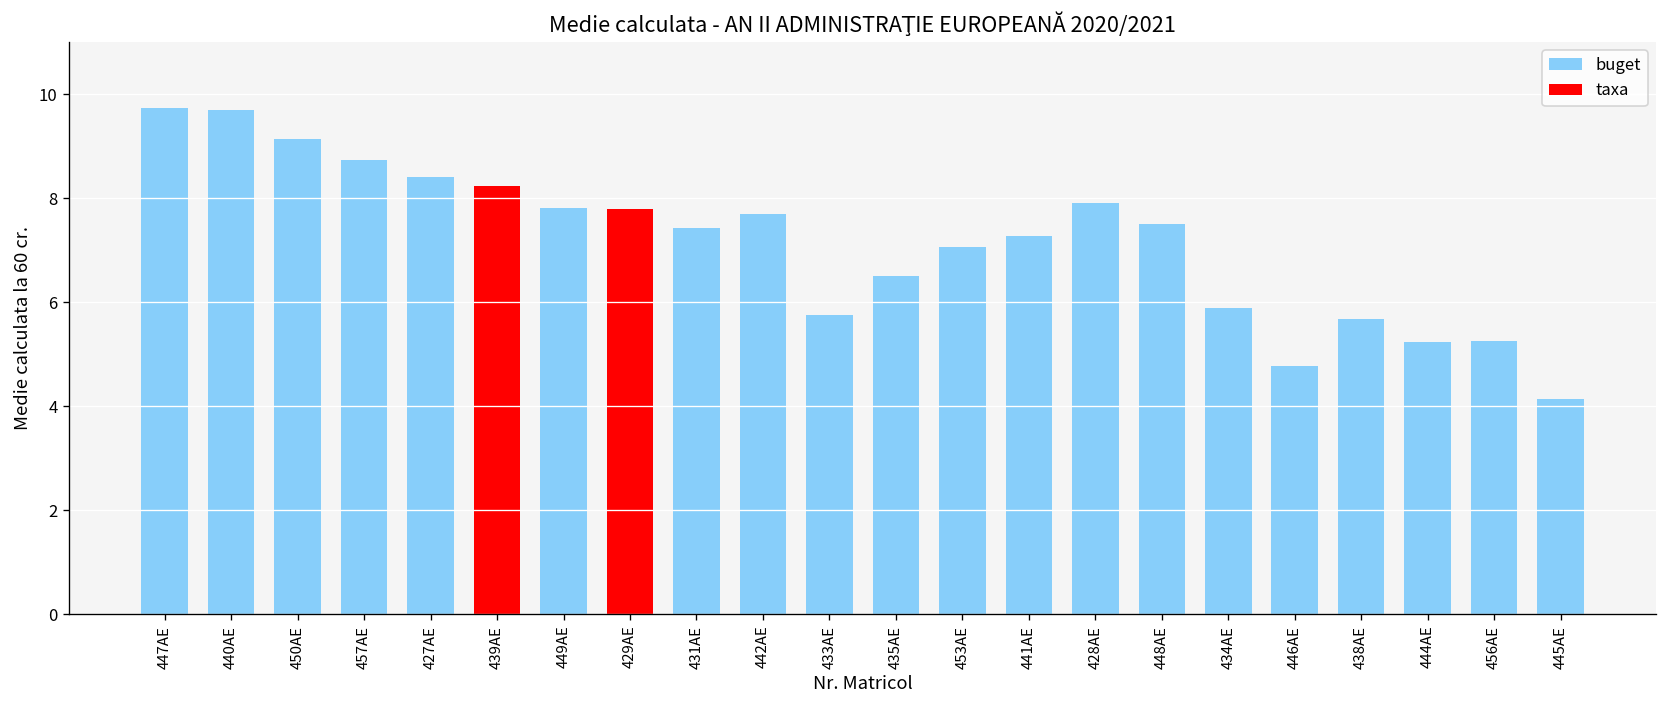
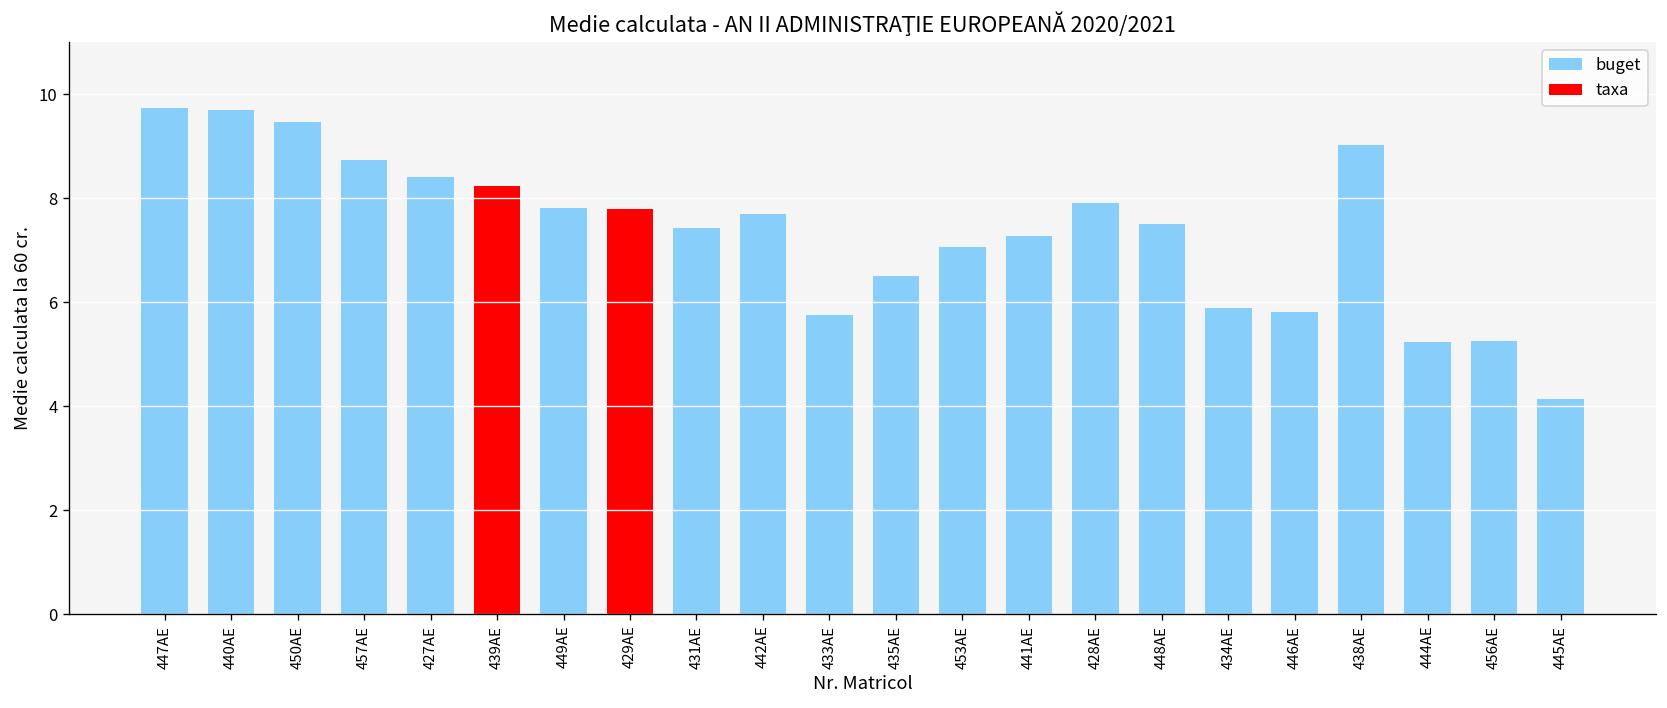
buget, 450AE: 9.1 -> 9.5
buget, 446AE: 4.8 -> 5.8
buget, 438AE: 5.7 -> 9.0
